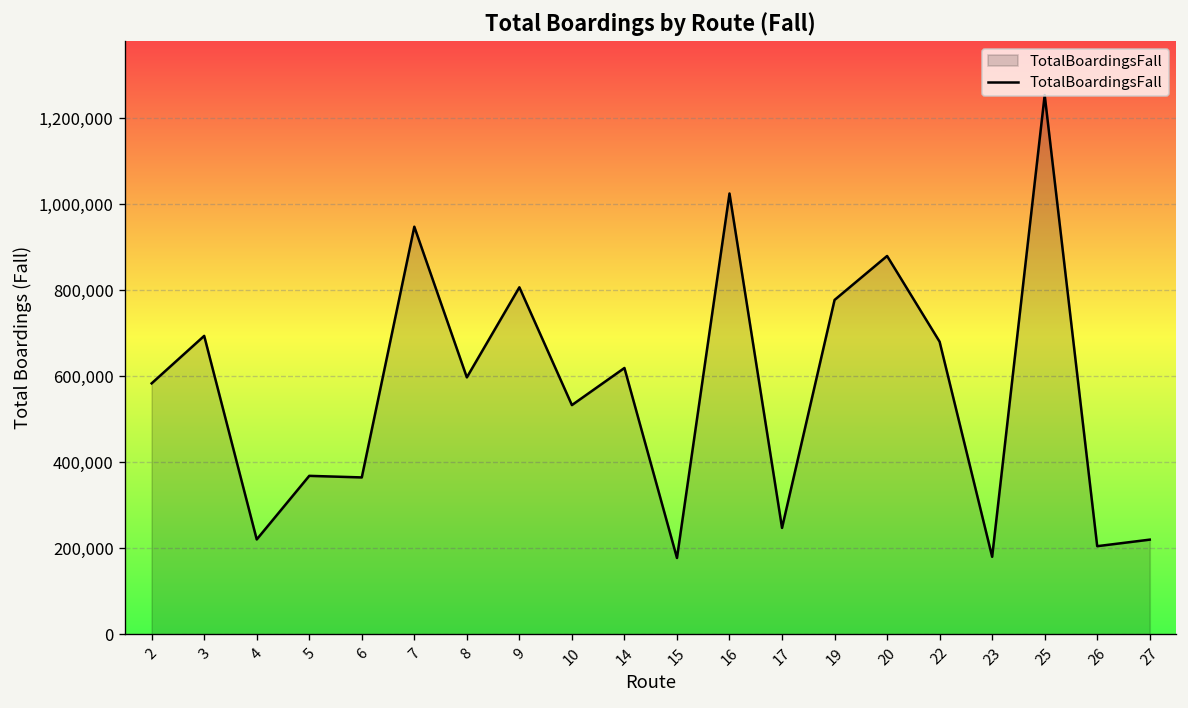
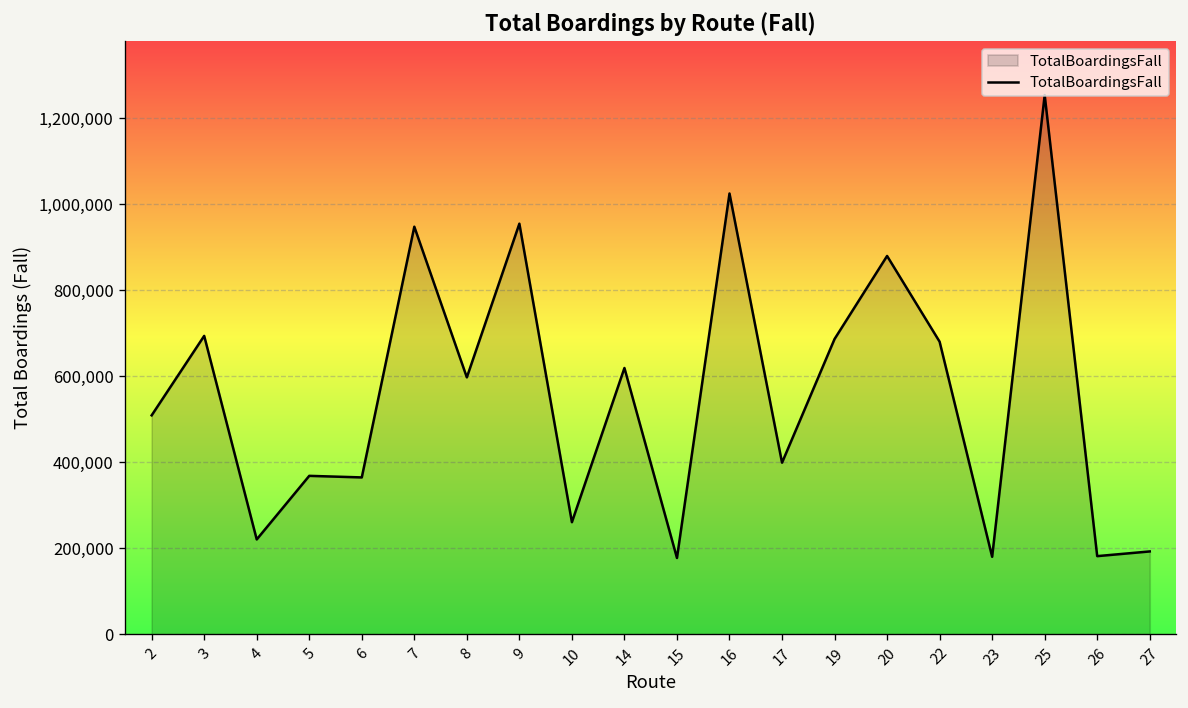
2: 580,000 -> 510,000
9: 810,000 -> 950,000
10: 530,000 -> 260,000
17: 250,000 -> 400,000
19: 780,000 -> 690,000
26: 200,000 -> 180,000
27: 220,000 -> 190,000
